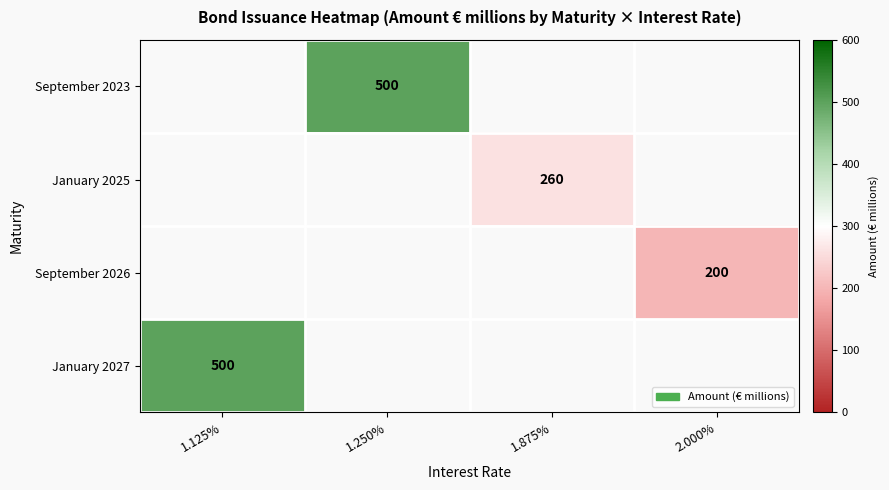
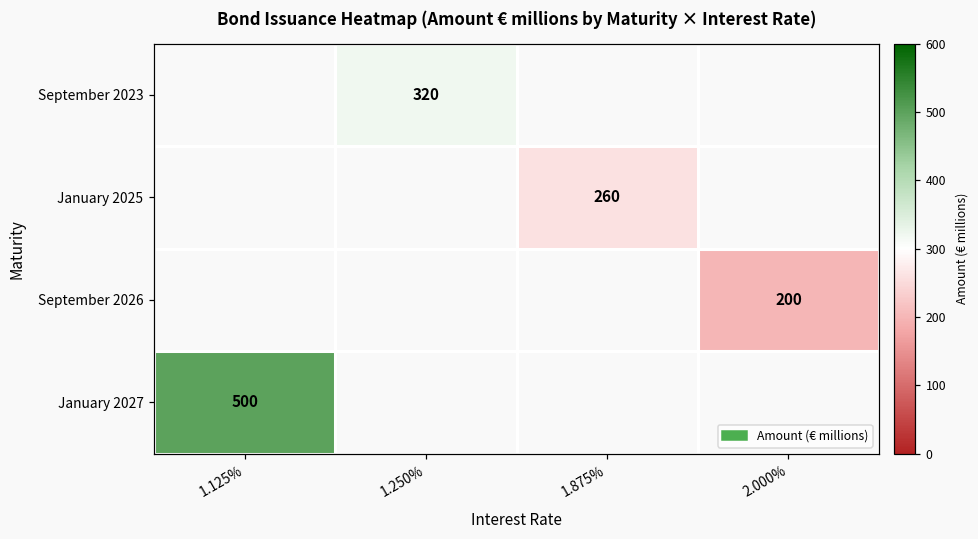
September 2023, 1.250%: 500 -> 320
